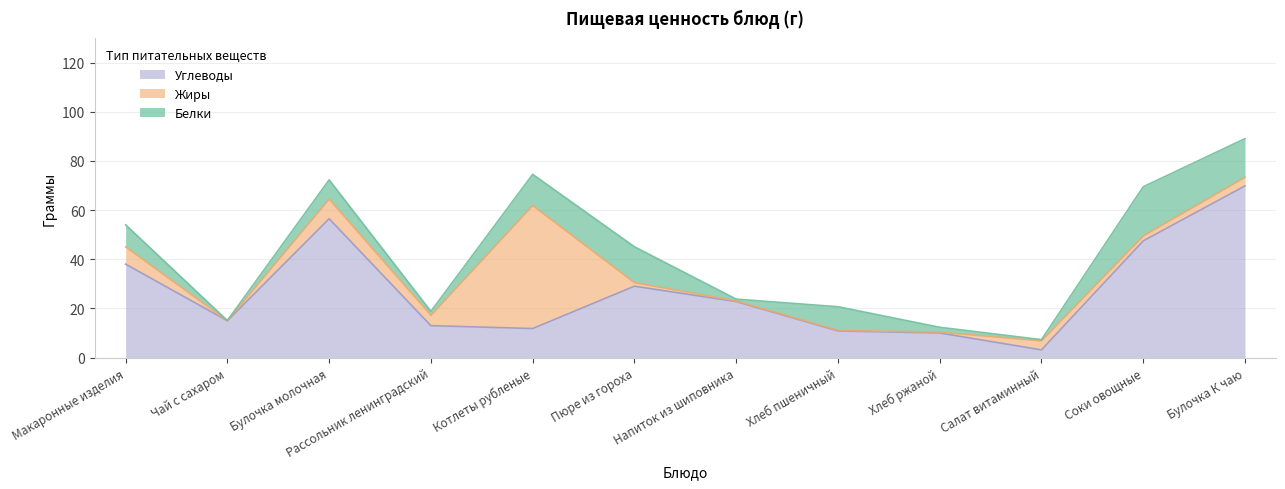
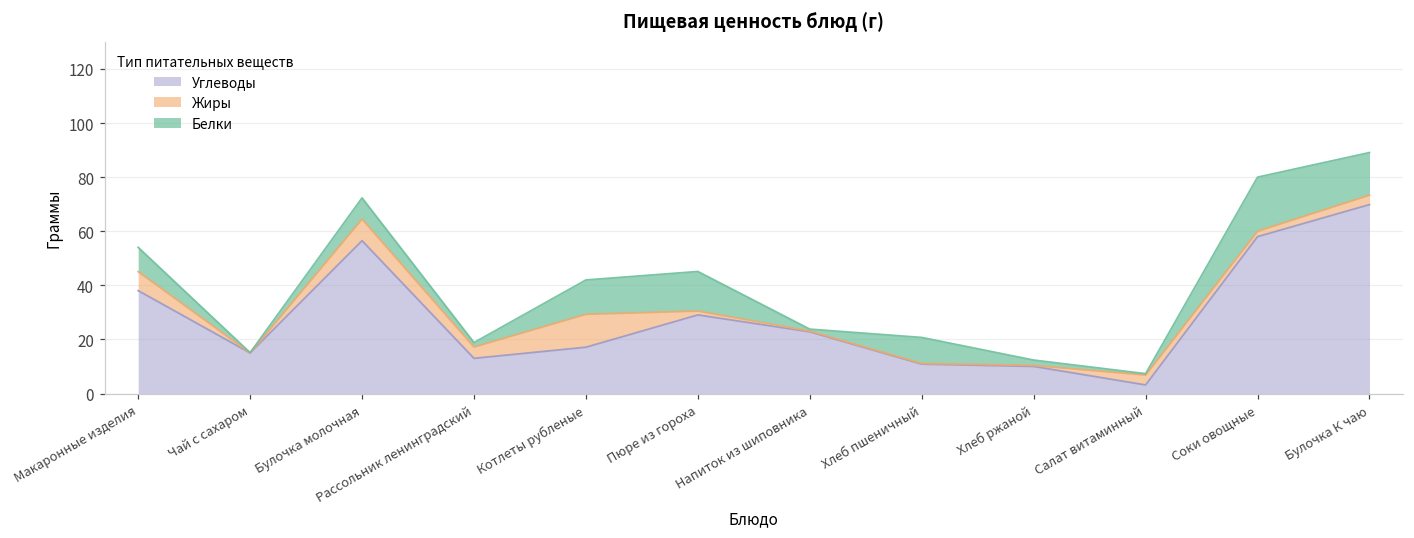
Углеводы, Котлеты рубленые: 12 -> 17
Жиры, Котлеты рубленые: 50 -> 12
Углеводы, Соки овощные: 48 -> 58
